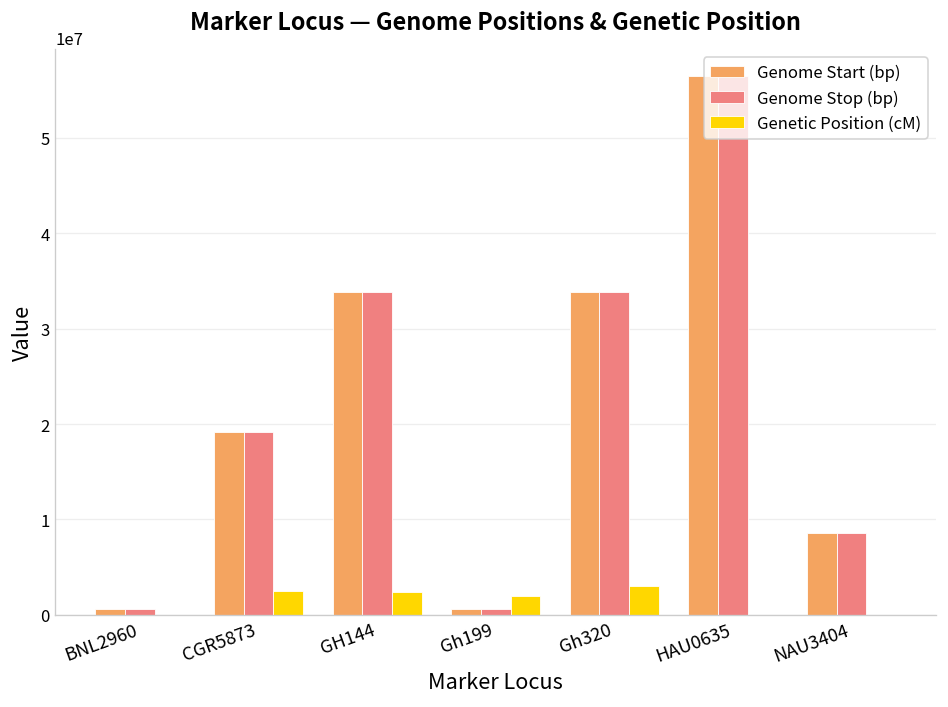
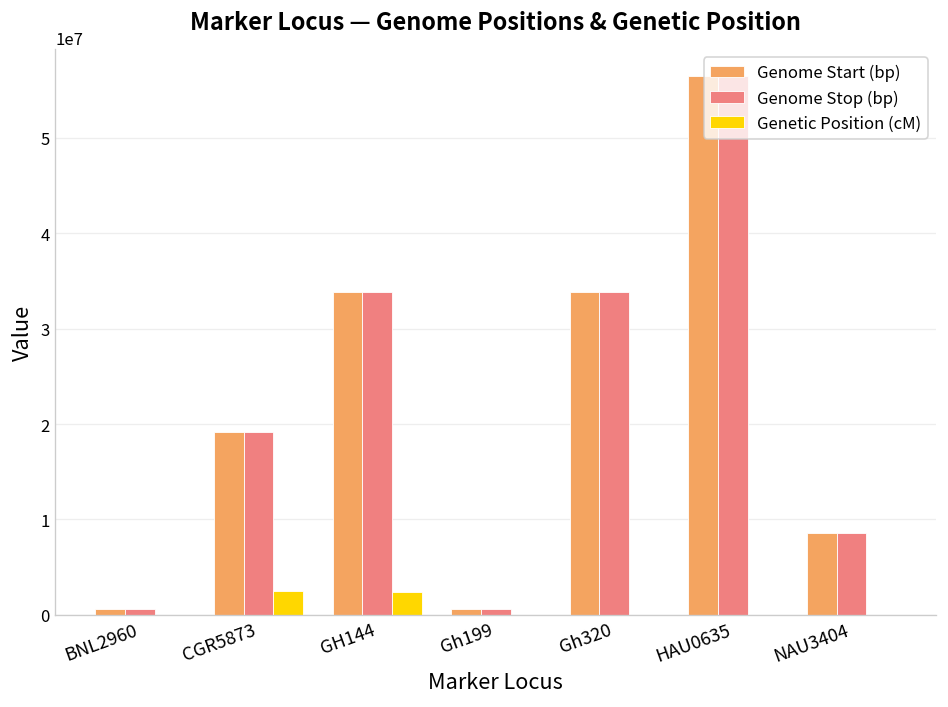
Genetic Position (cM), Gh199: 2000000 -> 0
Genetic Position (cM), Gh320: 3000000 -> 0
